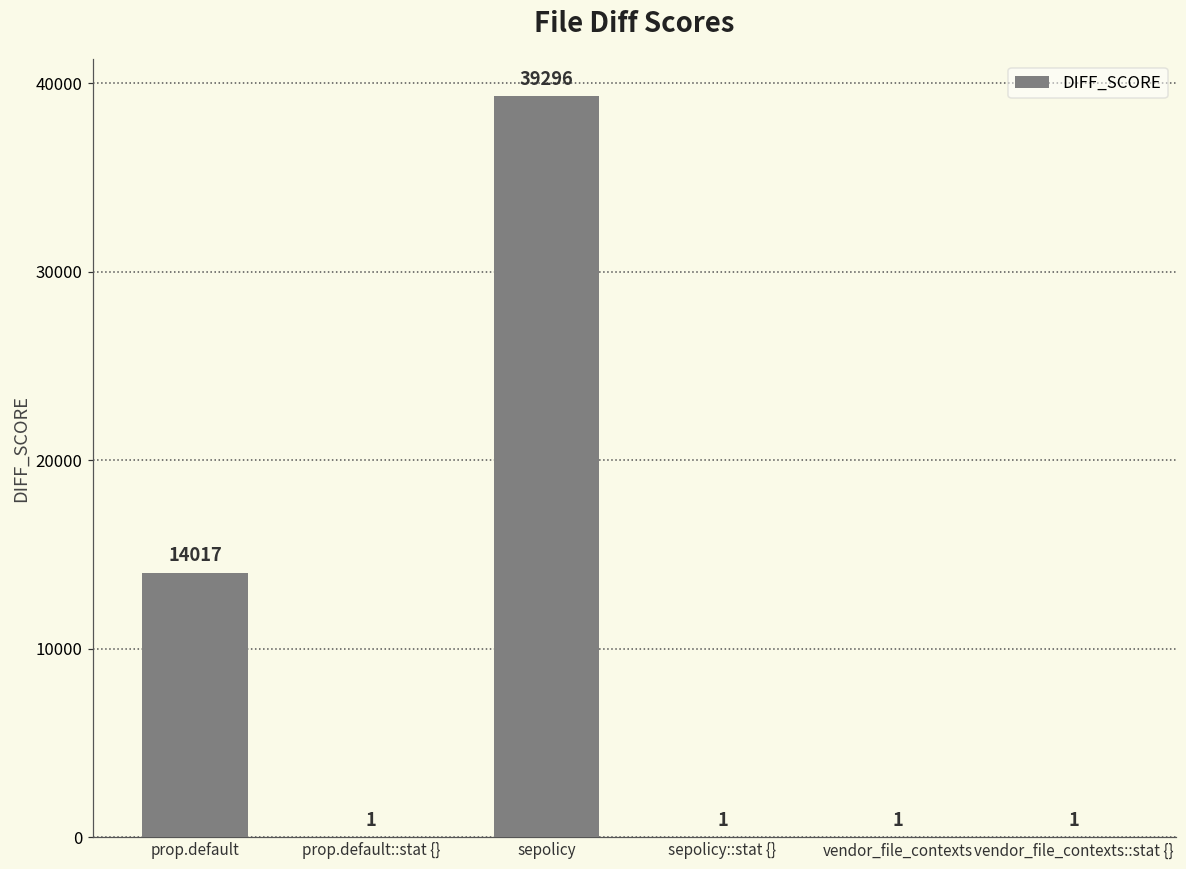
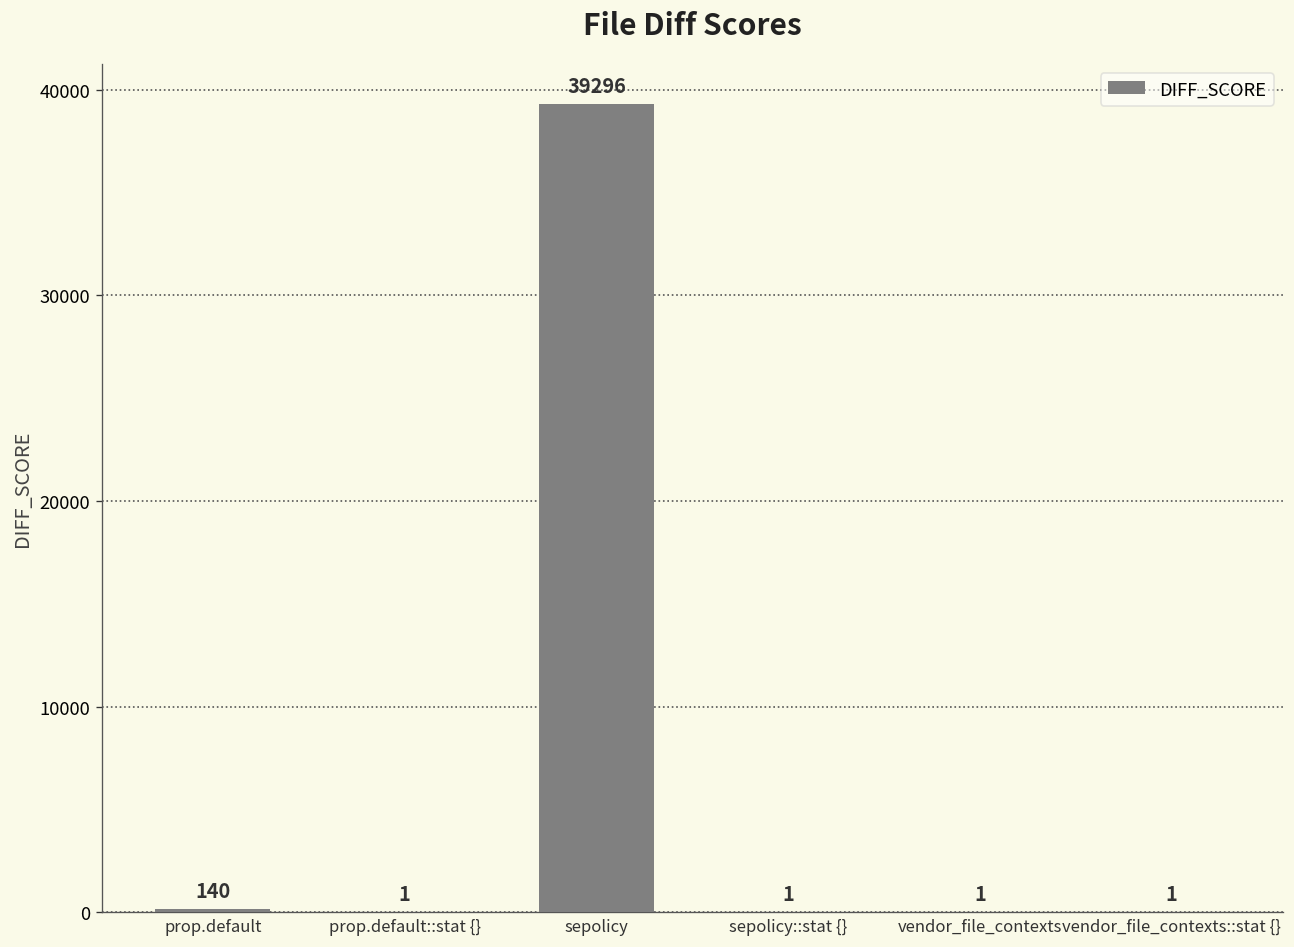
prop.default: 14017 -> 140
